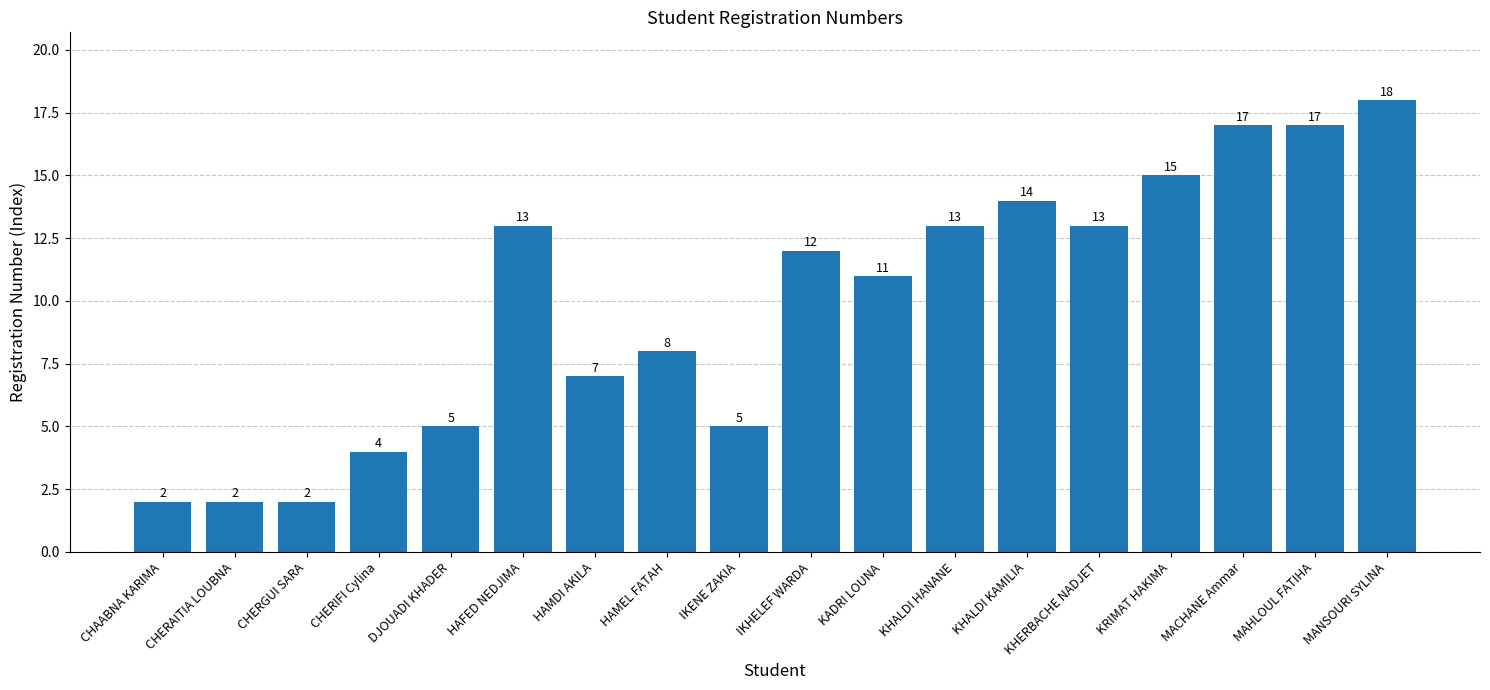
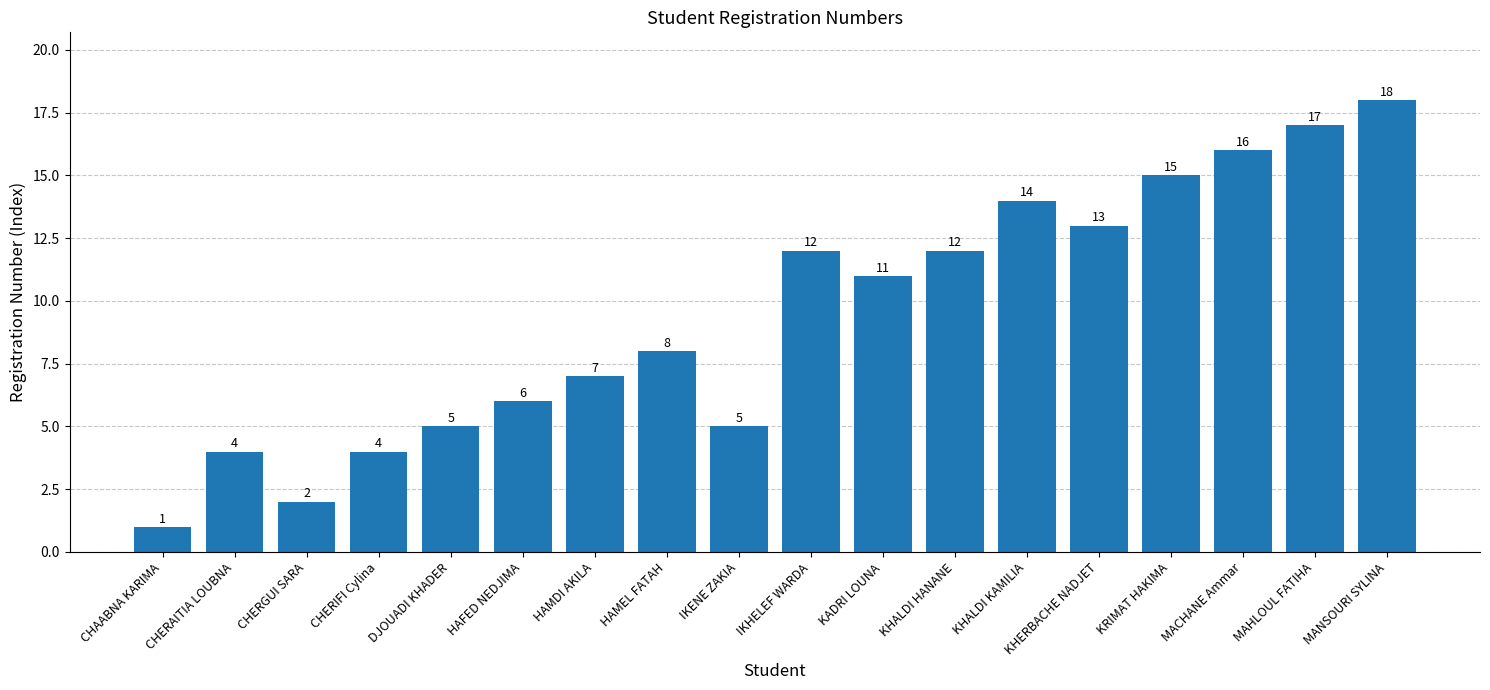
CHAABNA KARIMA: 2 -> 1
CHERAITIA LOUBNA: 2 -> 4
HAFED NEDJIMA: 13 -> 6
KHALDI HANANE: 13 -> 12
MACHANE Ammar: 17 -> 16
